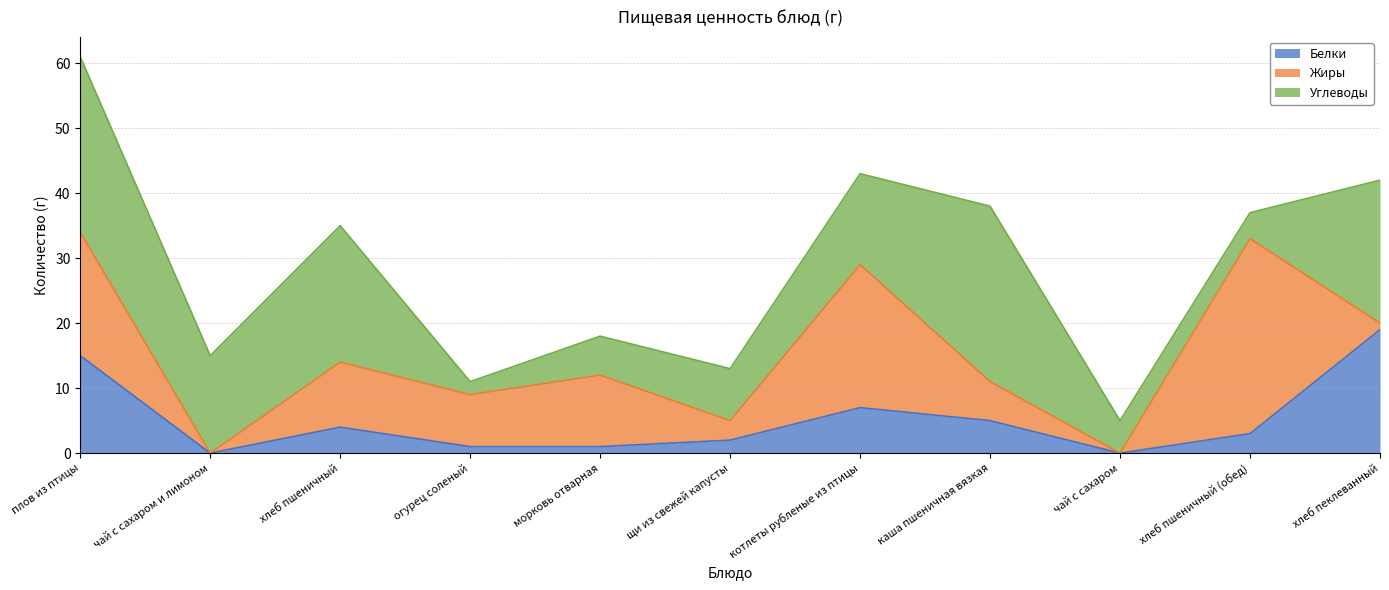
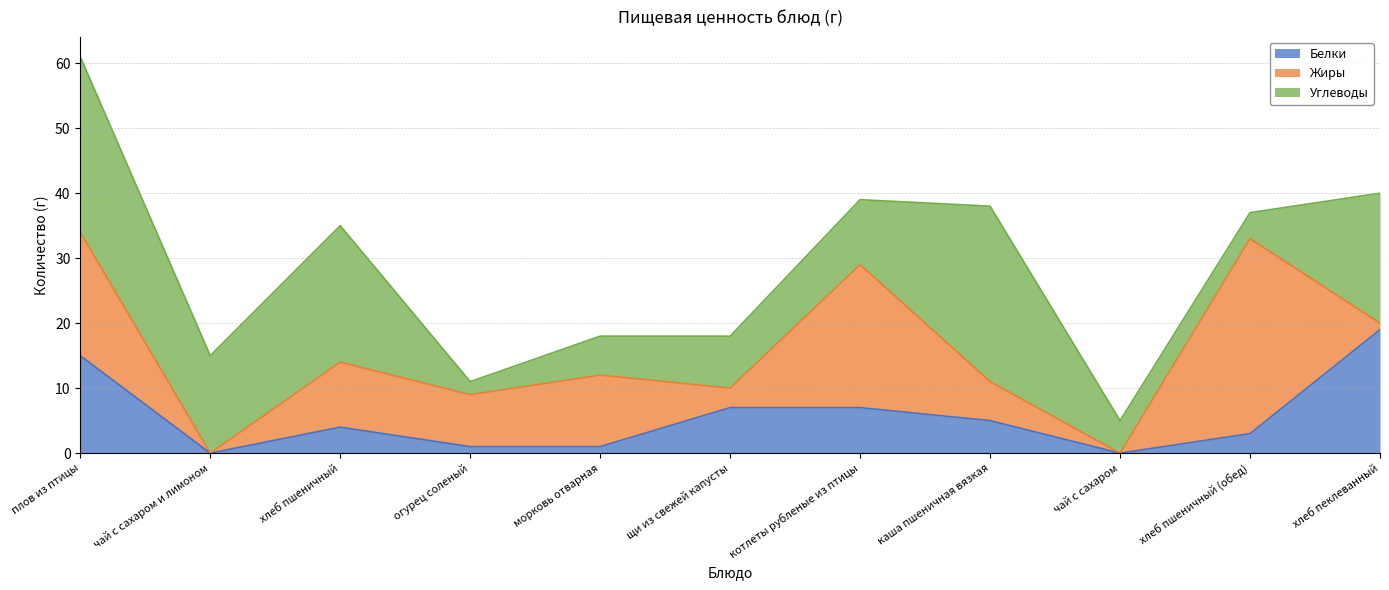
Белки, щи из свежей капусты: 2 -> 7
Углеводы, котлеты рубленые из птицы: 14 -> 10
Углеводы, хлеб пеклеванный: 22 -> 20
